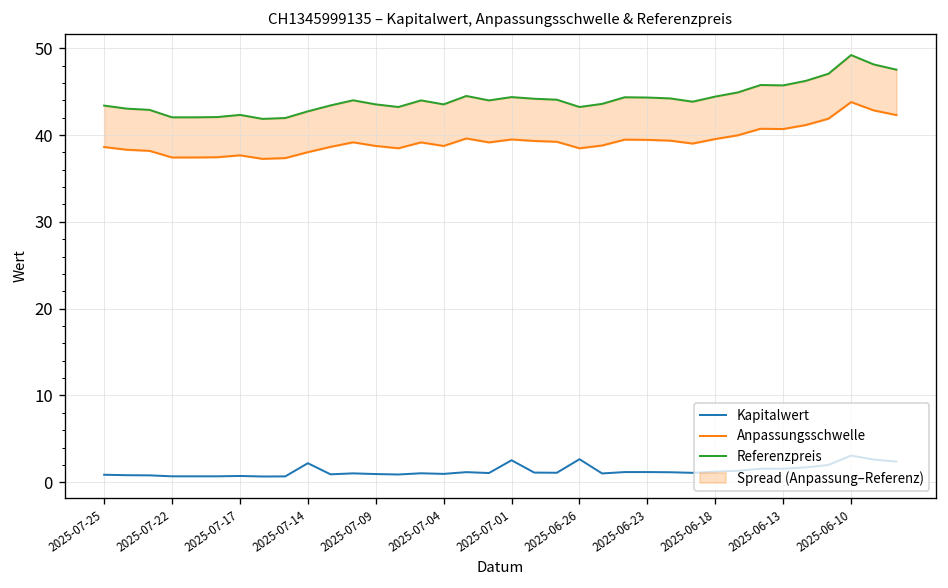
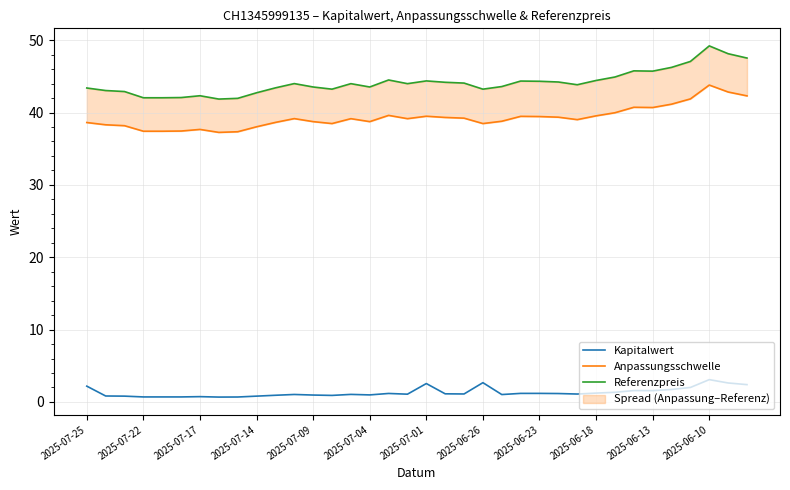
Kapitalwert, 2025-07-25: 1 -> 2
Kapitalwert, 2025-07-14: 2 -> 1
